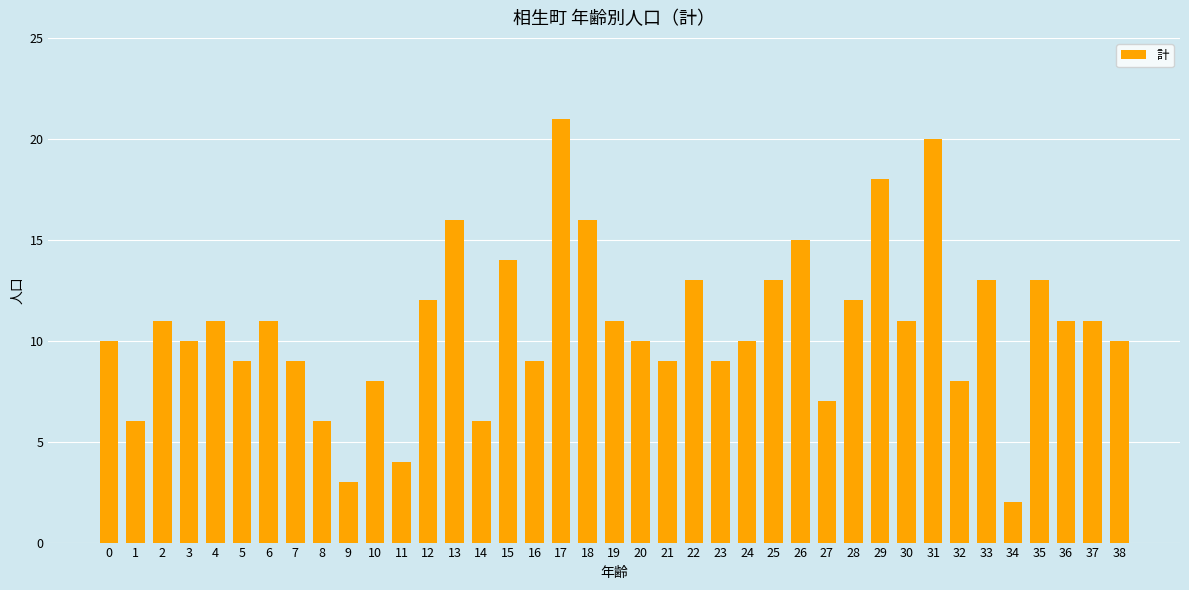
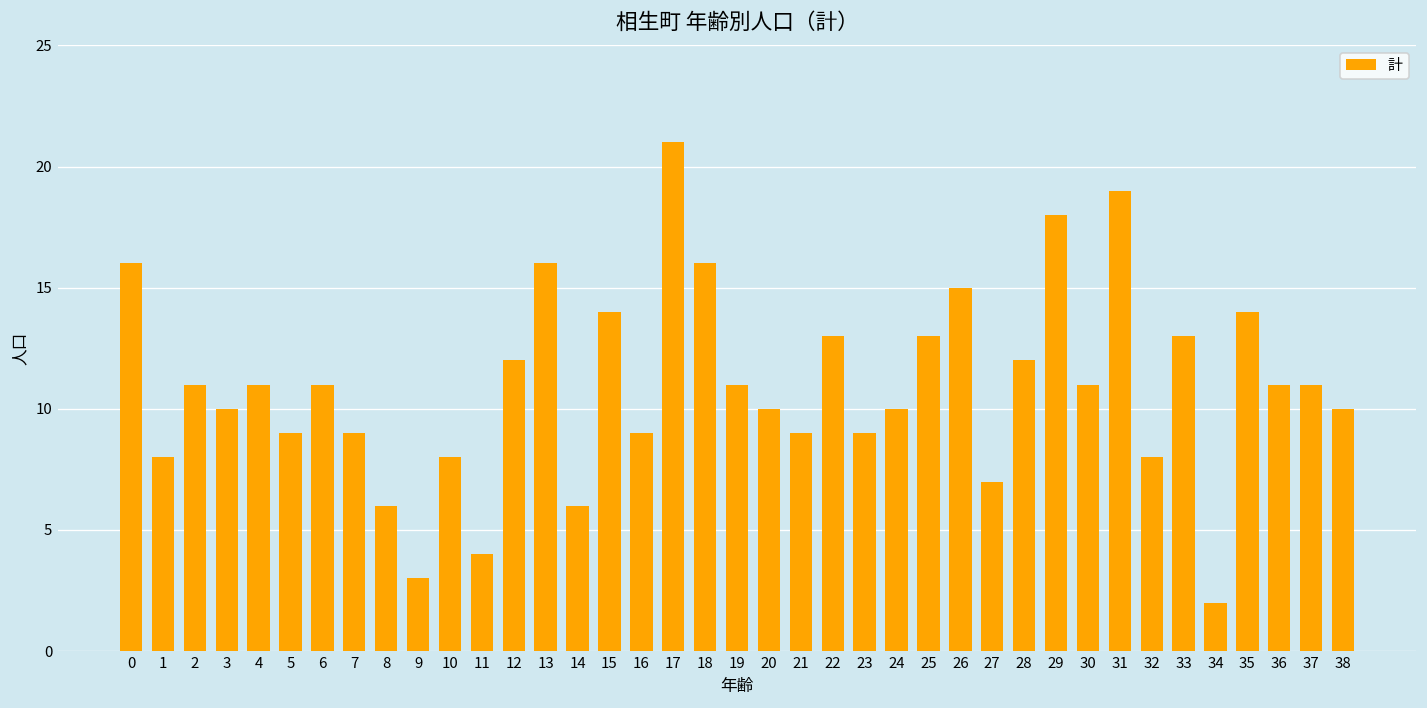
0: 10 -> 16
1: 6 -> 8
31: 20 -> 19
35: 13 -> 14
